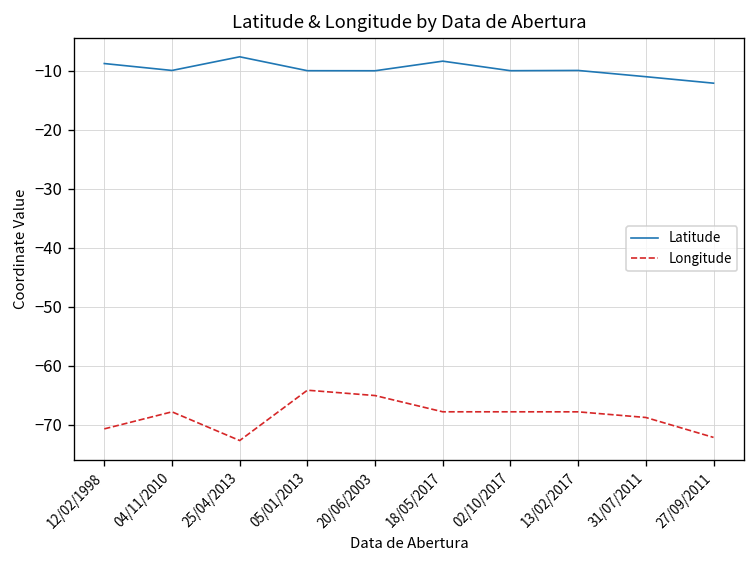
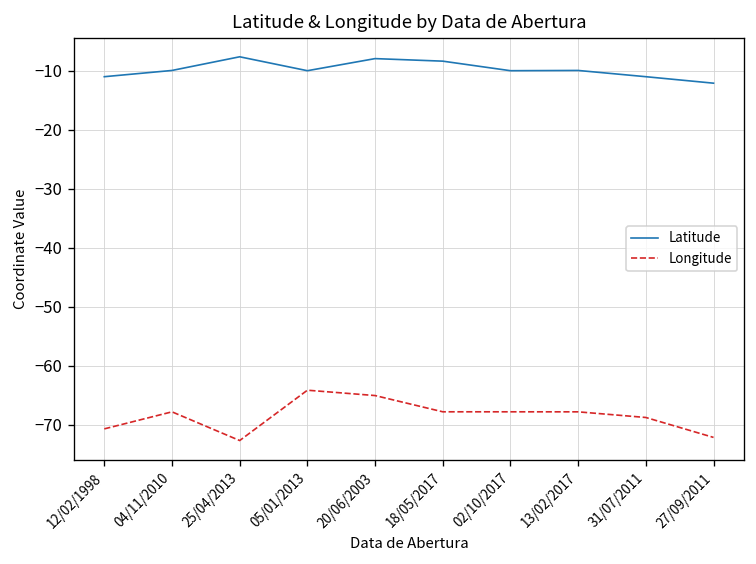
Latitude, 12/02/1998: -9 -> -11
Latitude, 20/06/2003: -10 -> -8
